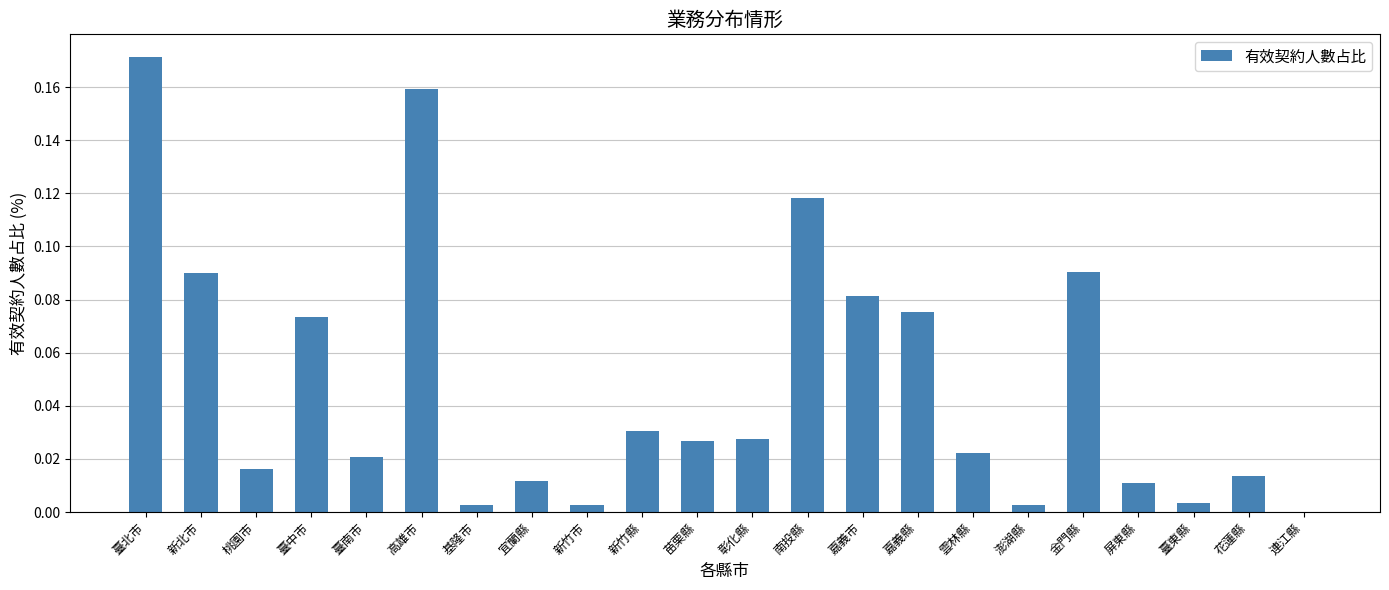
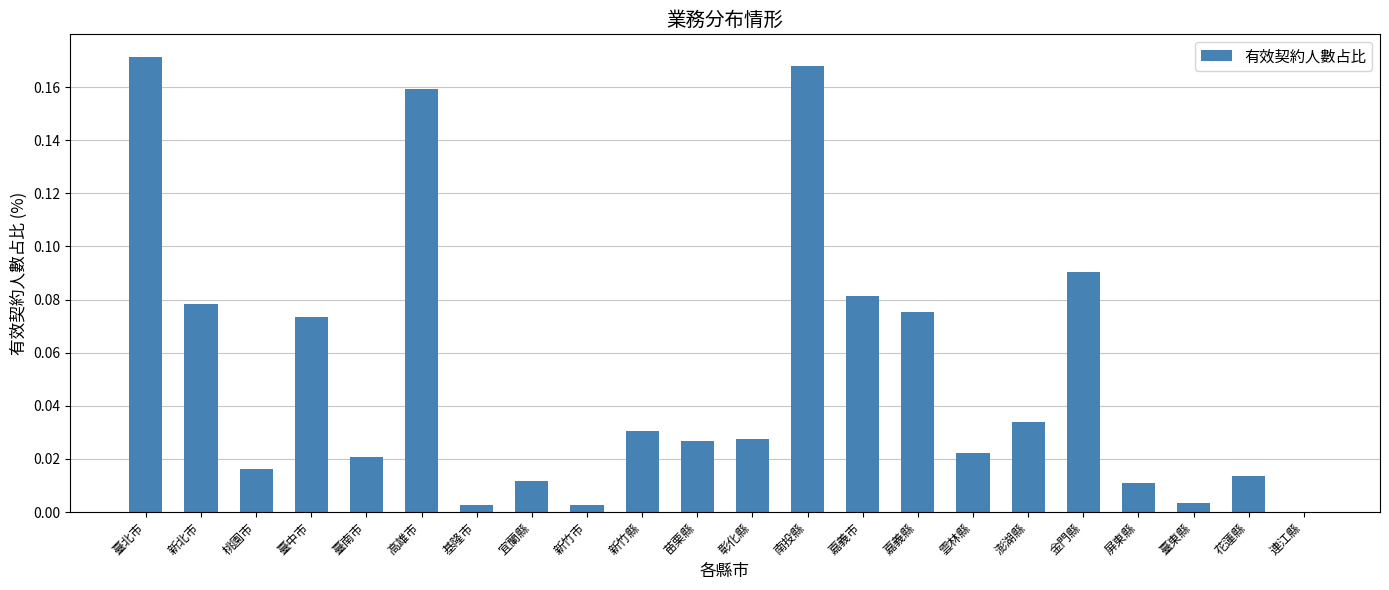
新北市: 0.090 -> 0.078
南投縣: 0.118 -> 0.168
澎湖縣: 0.003 -> 0.034
